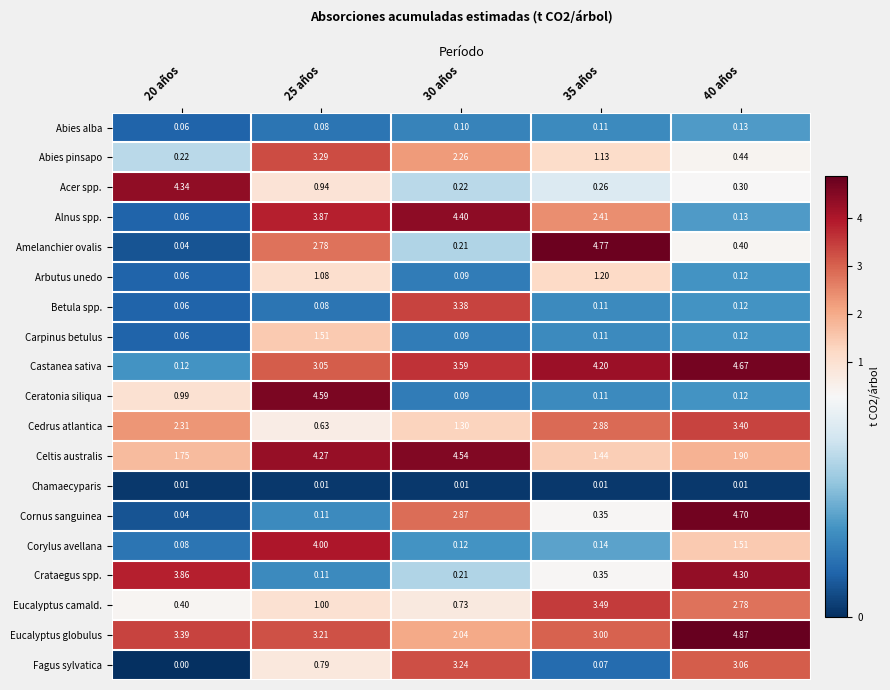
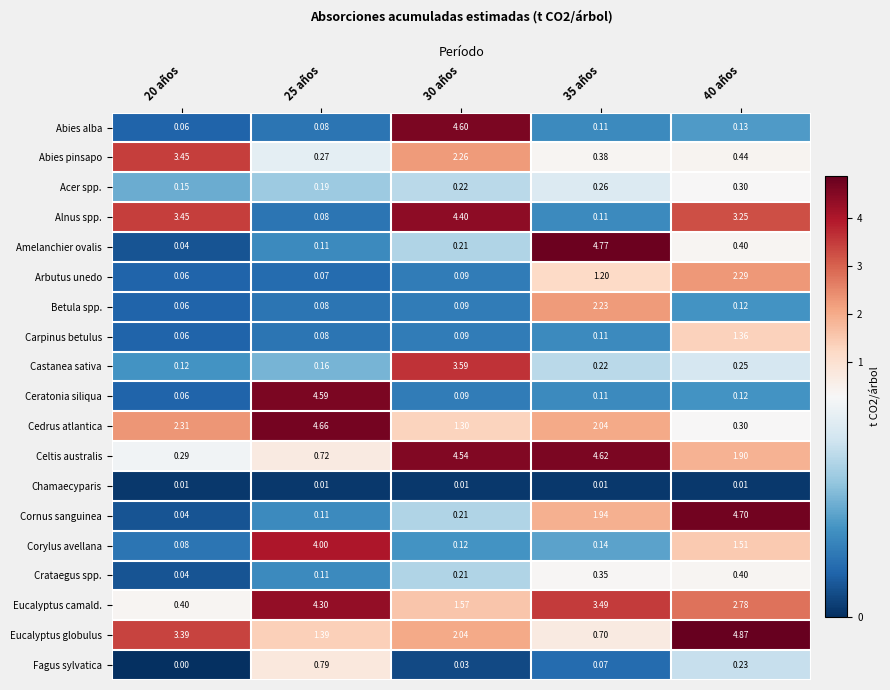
Abies alba, 30 años: 0.10 -> 4.60
Abies pinsapo, 20 años: 0.22 -> 3.45
Abies pinsapo, 25 años: 3.29 -> 0.27
Abies pinsapo, 35 años: 1.13 -> 0.38
Acer spp., 20 años: 4.34 -> 0.15
Acer spp., 25 años: 0.94 -> 0.19
Alnus spp., 20 años: 0.06 -> 3.45
Alnus spp., 25 años: 3.87 -> 0.08
Alnus spp., 35 años: 2.41 -> 0.11
Alnus spp., 40 años: 0.13 -> 3.25
Amelanchier ovalis, 25 años: 2.78 -> 0.11
Arbutus unedo, 25 años: 1.08 -> 0.07
Arbutus unedo, 40 años: 0.12 -> 2.29
Betula spp., 30 años: 3.38 -> 0.09
Betula spp., 35 años: 0.11 -> 2.23
Carpinus betulus, 25 años: 1.51 -> 0.08
Carpinus betulus, 40 años: 0.12 -> 1.36
Castanea sativa, 25 años: 3.05 -> 0.16
Castanea sativa, 35 años: 4.20 -> 0.22
Castanea sativa, 40 años: 4.67 -> 0.25
Ceratonia siliqua, 20 años: 0.99 -> 0.06
Cedrus atlantica, 25 años: 0.63 -> 4.66
Cedrus atlantica, 35 años: 2.88 -> 2.04
Cedrus atlantica, 40 años: 3.40 -> 0.30
Celtis australis, 20 años: 1.75 -> 0.29
Celtis australis, 25 años: 4.27 -> 0.72
Celtis australis, 35 años: 1.44 -> 4.62
Cornus sanguinea, 30 años: 2.87 -> 0.21
Cornus sanguinea, 35 años: 0.35 -> 1.94
Crataegus spp., 20 años: 3.86 -> 0.04
Crataegus spp., 40 años: 4.30 -> 0.40
Eucalyptus camald., 25 años: 1.00 -> 4.30
Eucalyptus camald., 30 años: 0.73 -> 1.57
Eucalyptus globulus, 25 años: 3.21 -> 1.39
Eucalyptus globulus, 35 años: 3.00 -> 0.70
Fagus sylvatica, 30 años: 3.24 -> 0.03
Fagus sylvatica, 40 años: 3.06 -> 0.23
